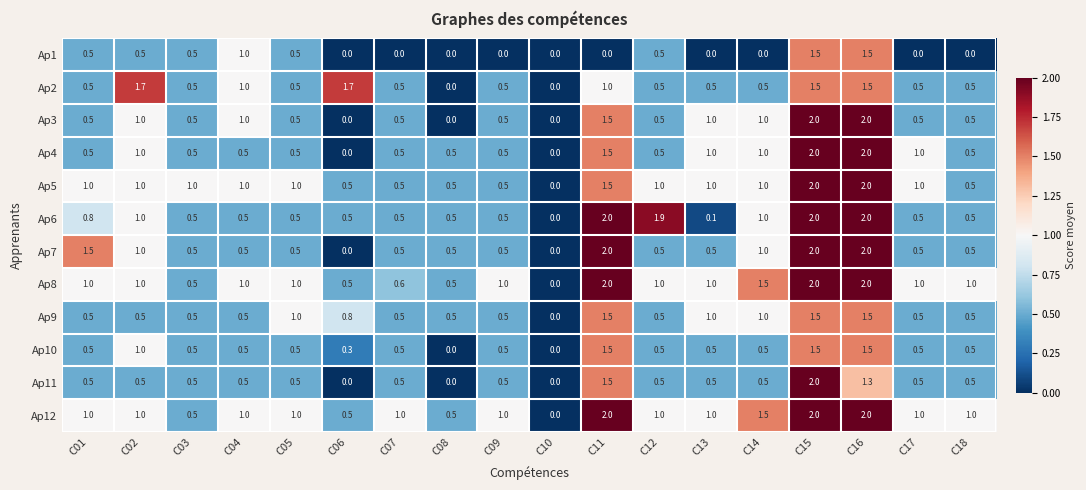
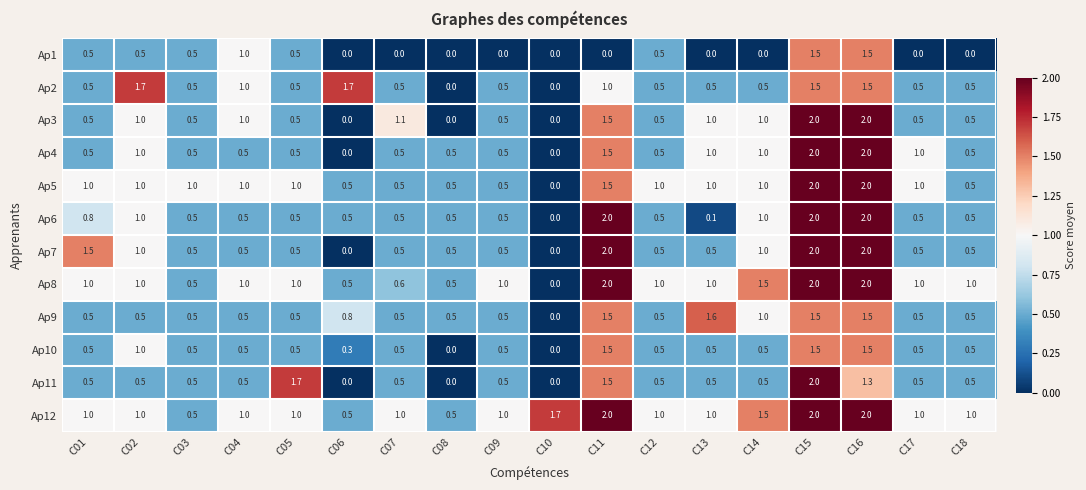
Ap3, C07: 0.5 -> 1.1
Ap6, C12: 1.9 -> 0.5
Ap9, C05: 1.0 -> 0.5
Ap9, C13: 1.0 -> 1.6
Ap11, C05: 0.5 -> 1.7
Ap12, C10: 0.0 -> 1.7
